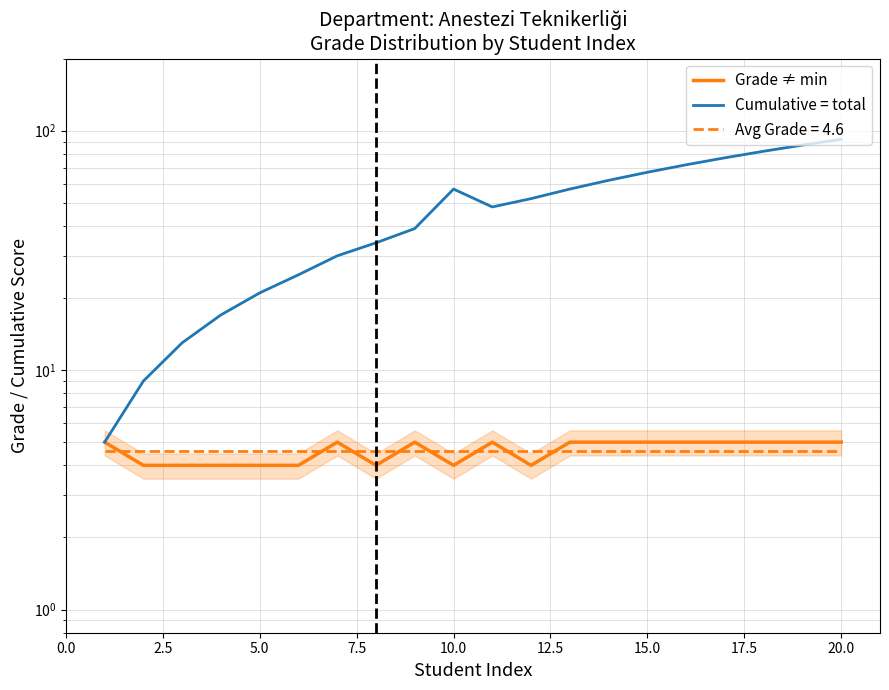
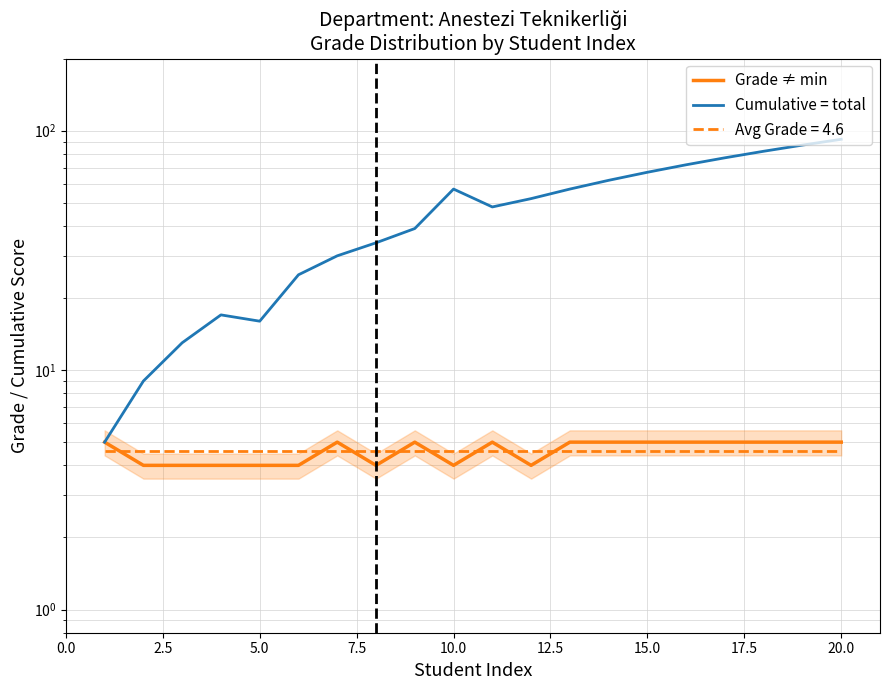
Cumulative = total, 5.0: 21 -> 16
